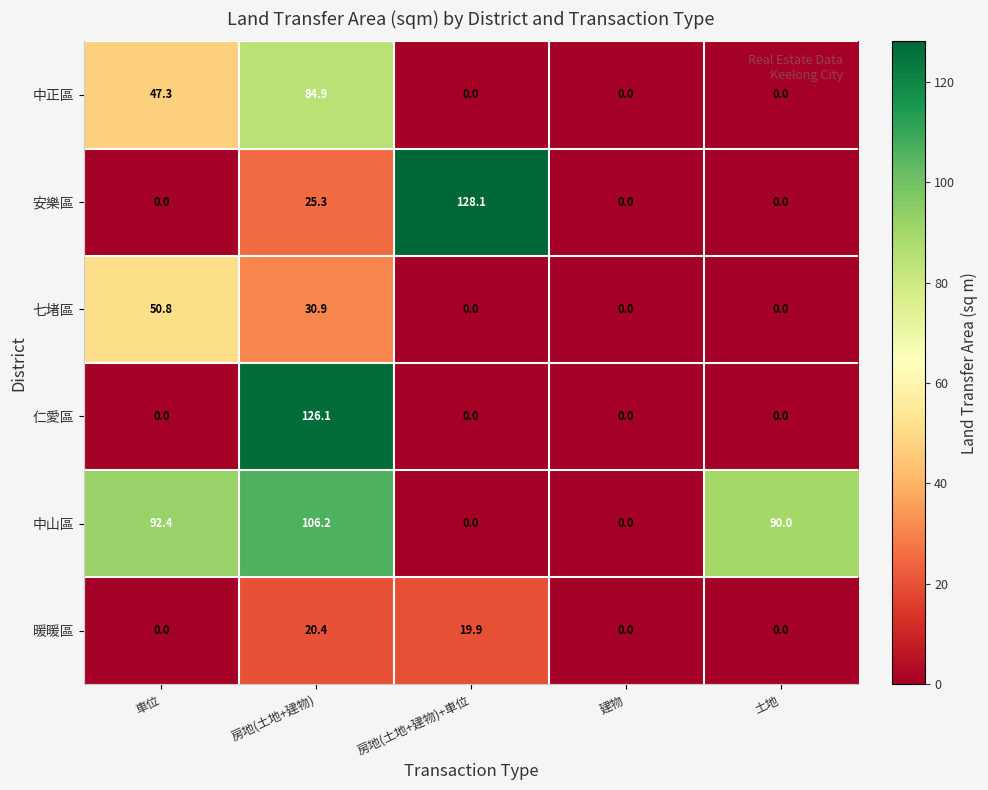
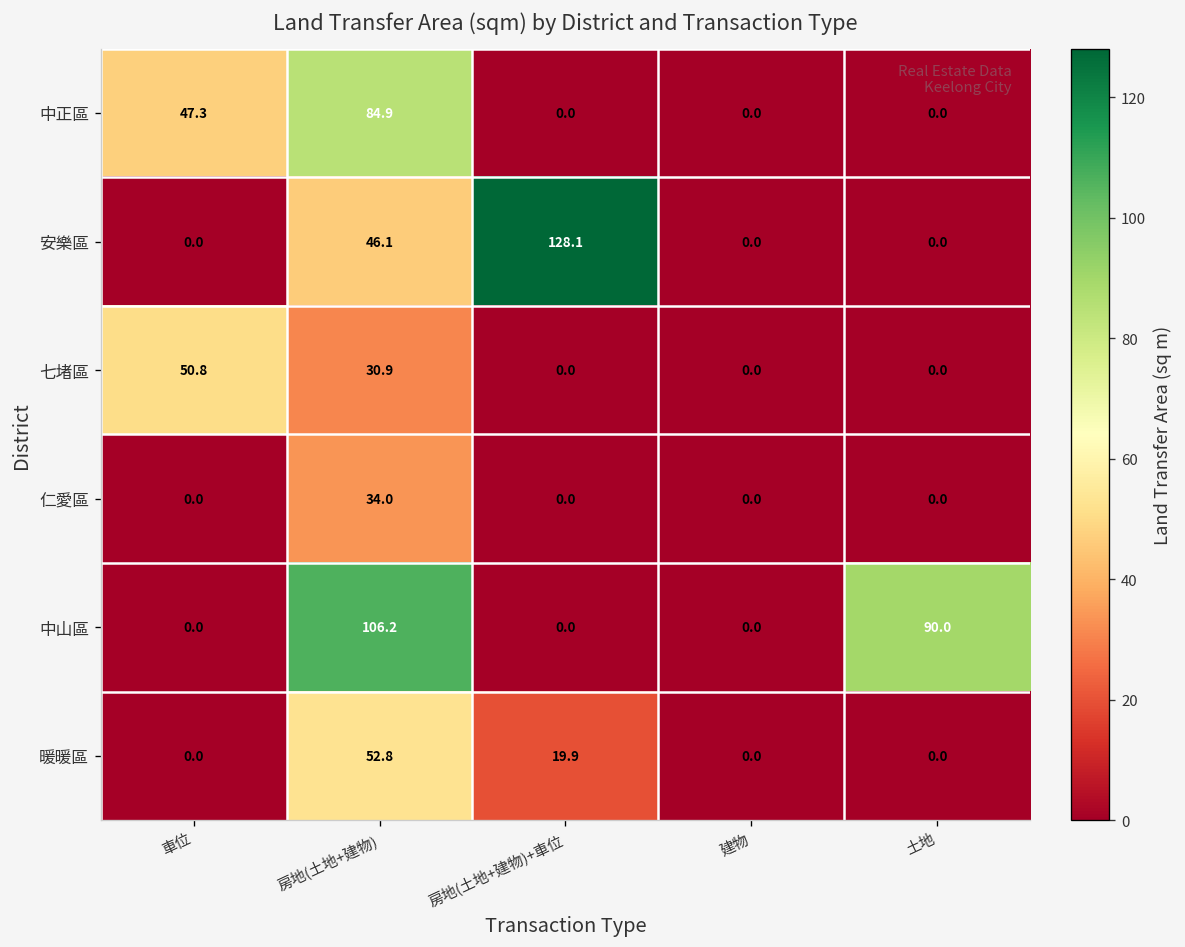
安樂區, 房地(土地+建物): 25.3 -> 46.1
仁愛區, 房地(土地+建物): 126.1 -> 34.0
中山區, 車位: 92.4 -> 0.0
暖暖區, 房地(土地+建物): 20.4 -> 52.8
